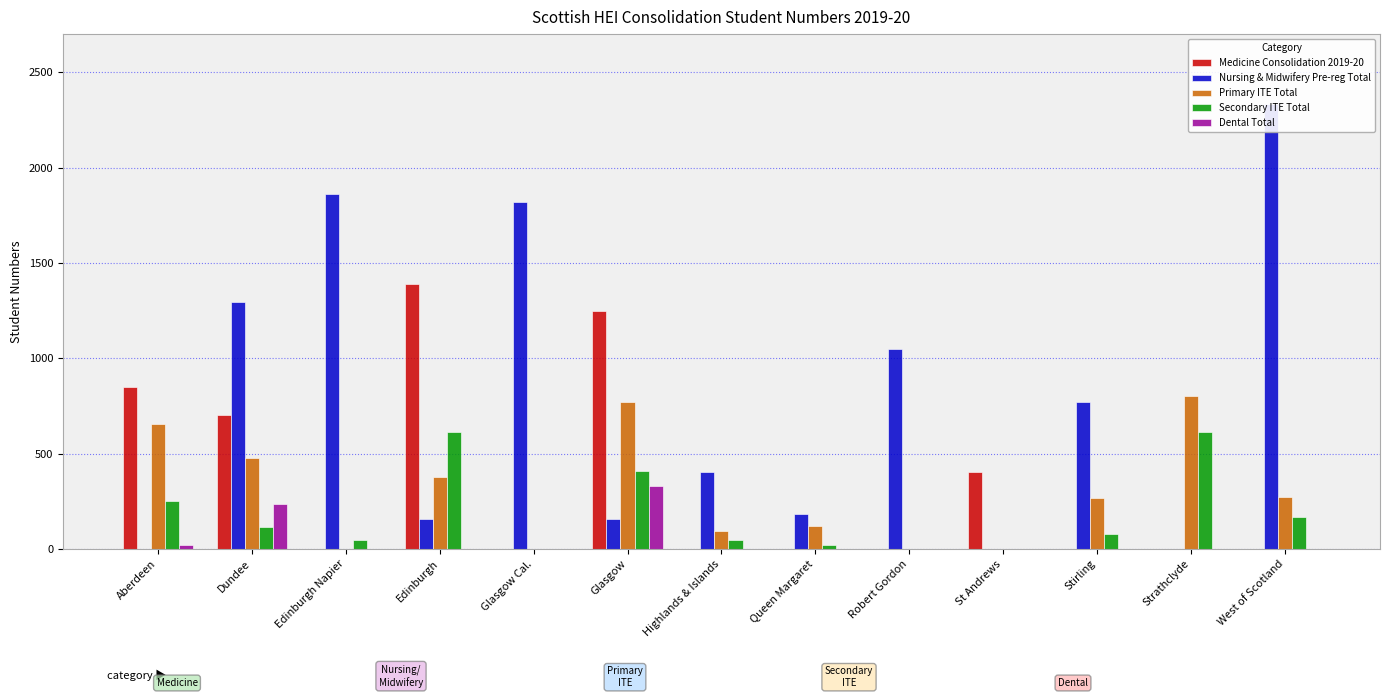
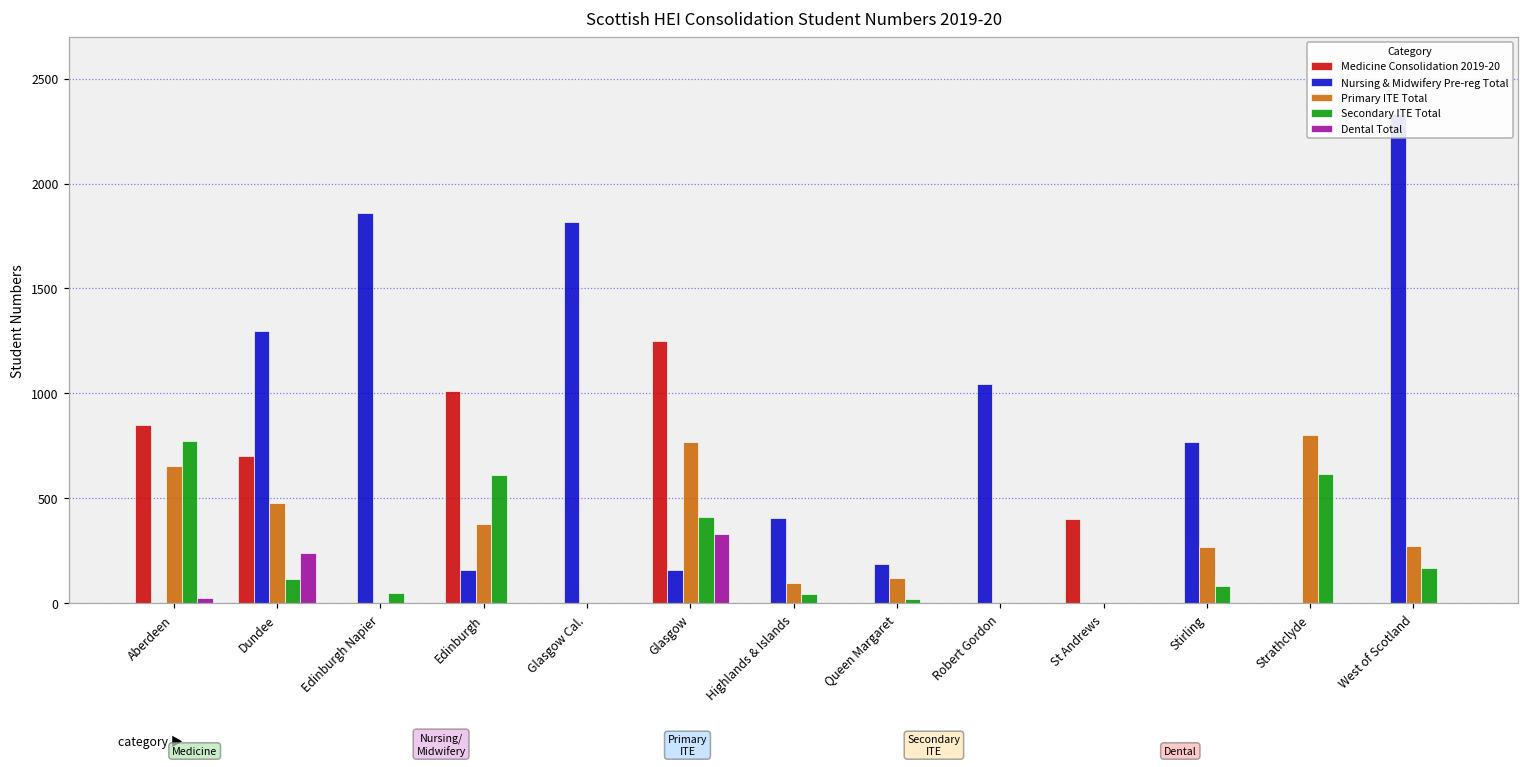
Secondary ITE Total, Aberdeen: 250 -> 770
Medicine Consolidation 2019-20, Edinburgh: 1390 -> 1010
